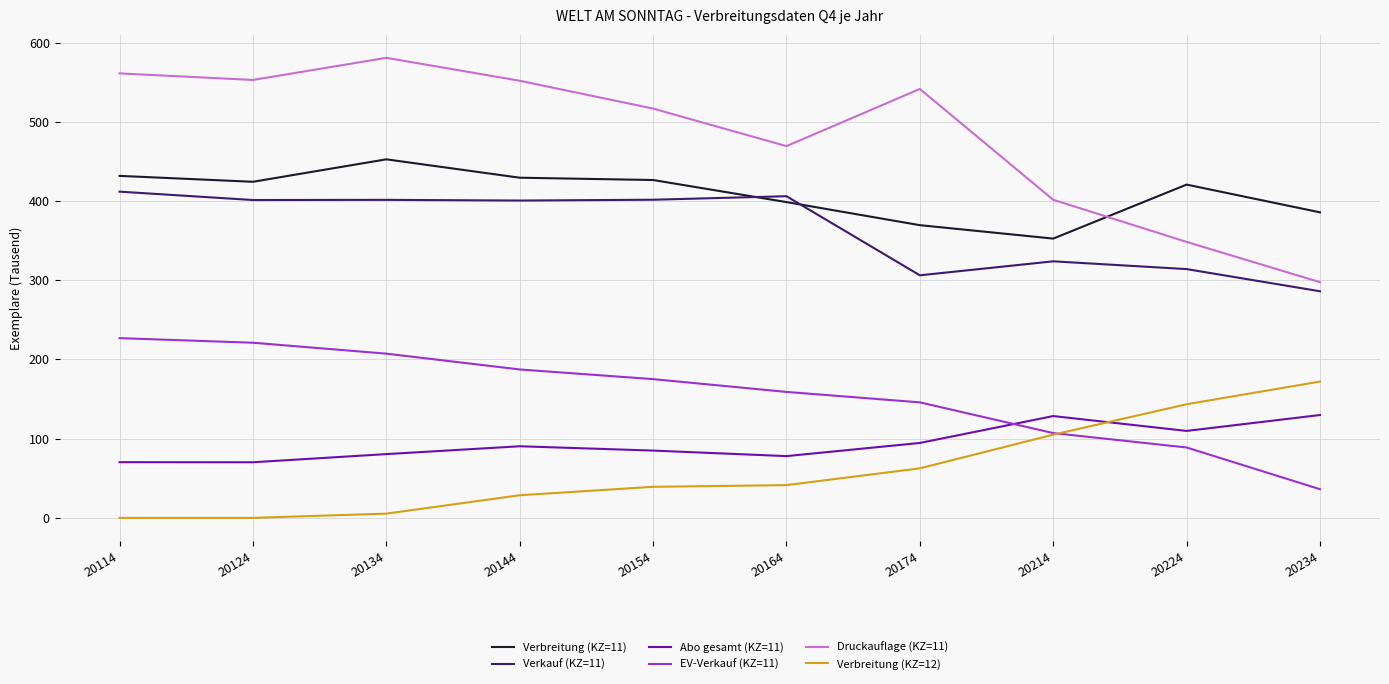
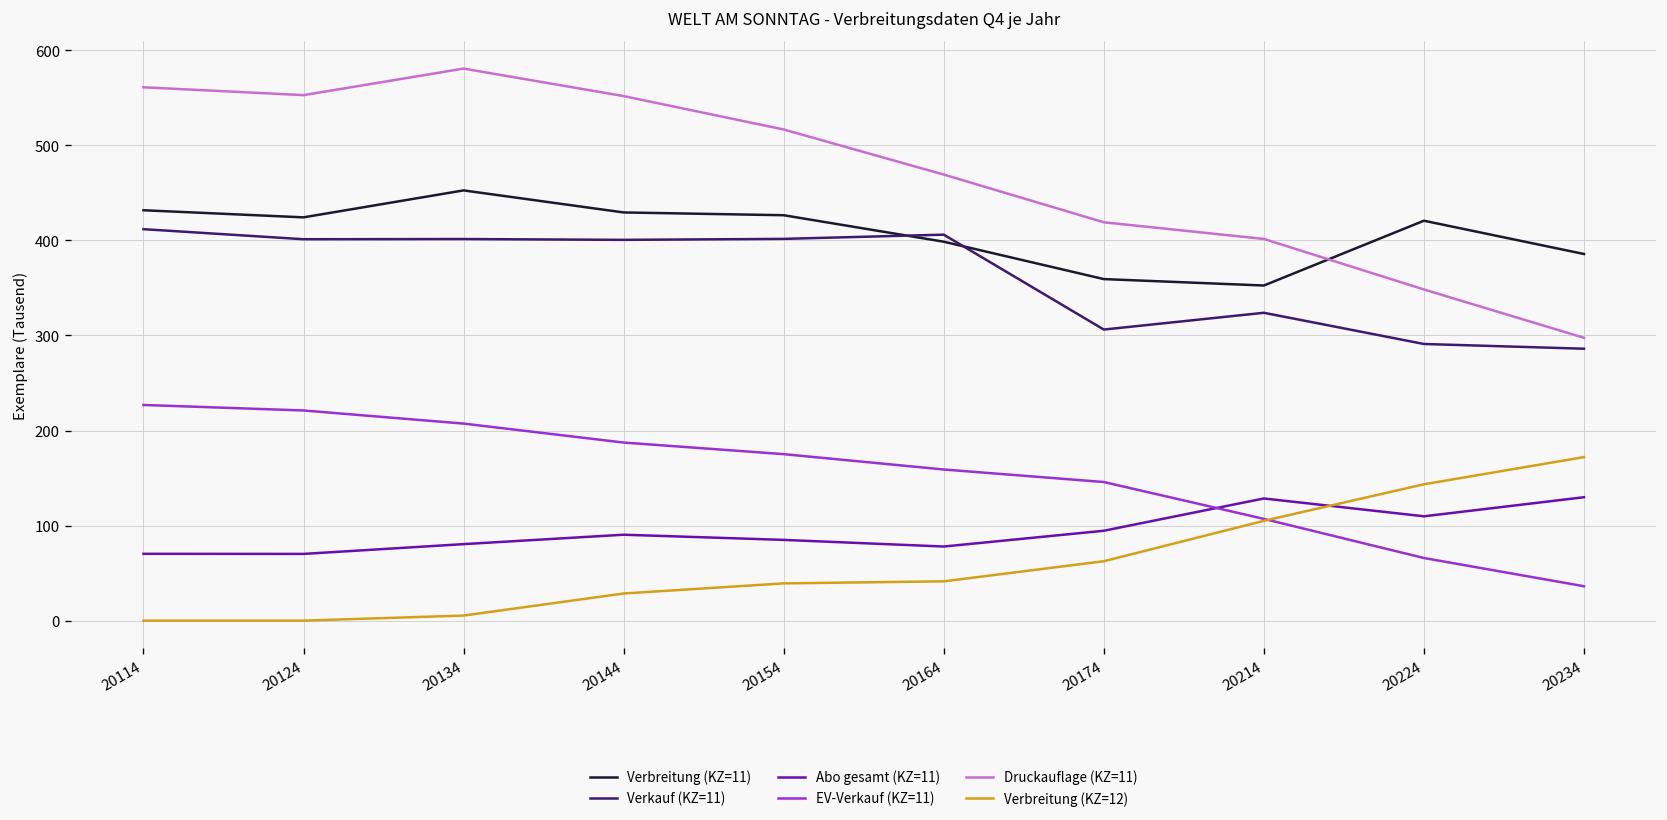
Verbreitung (KZ=11), 20174: 370 -> 360
Druckauflage (KZ=11), 20174: 540 -> 420
Verkauf (KZ=11), 20224: 310 -> 290
EV-Verkauf (KZ=11), 20224: 90 -> 70
